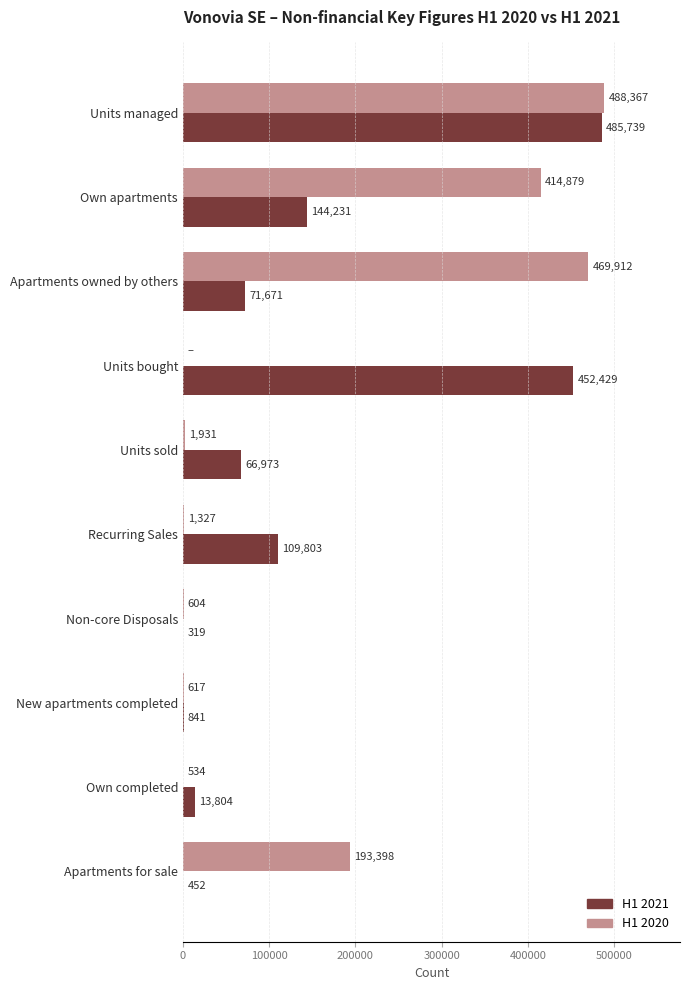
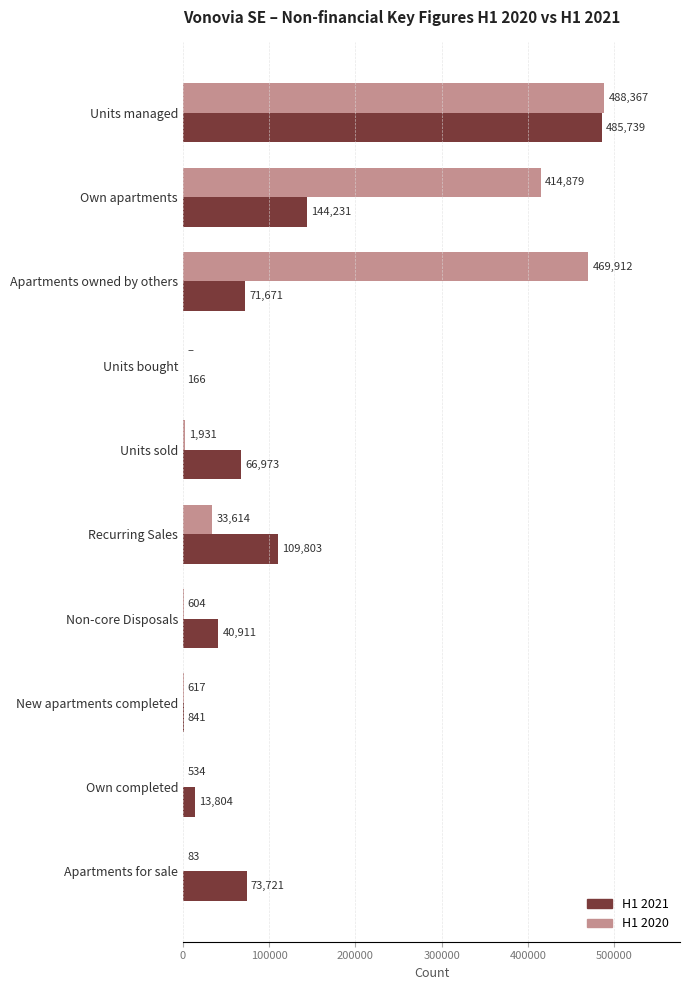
H1 2021, Units bought: 452,429 -> 166
H1 2020, Recurring Sales: 1,327 -> 33,614
H1 2021, Non-core Disposals: 319 -> 40,911
H1 2020, Apartments for sale: 193,398 -> 83
H1 2021, Apartments for sale: 452 -> 73,721
